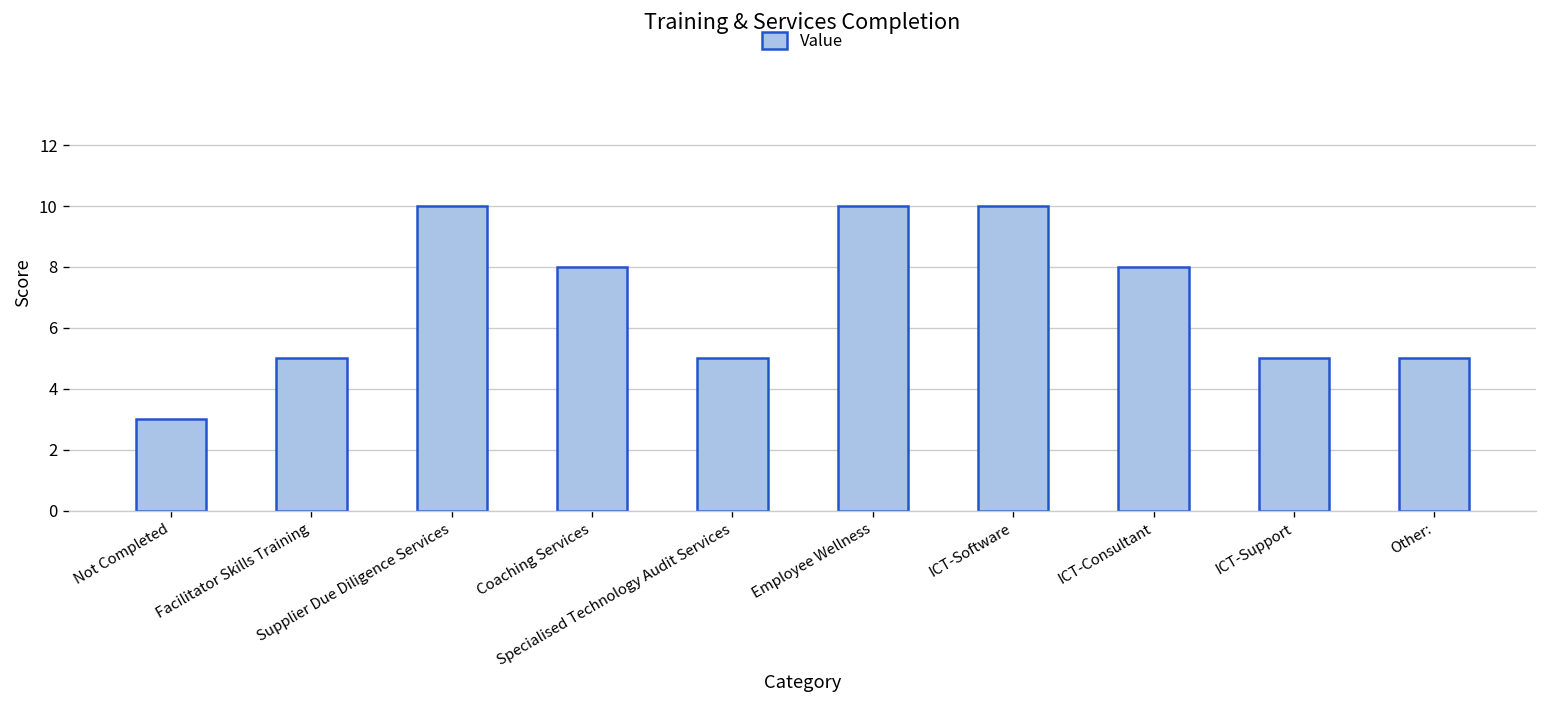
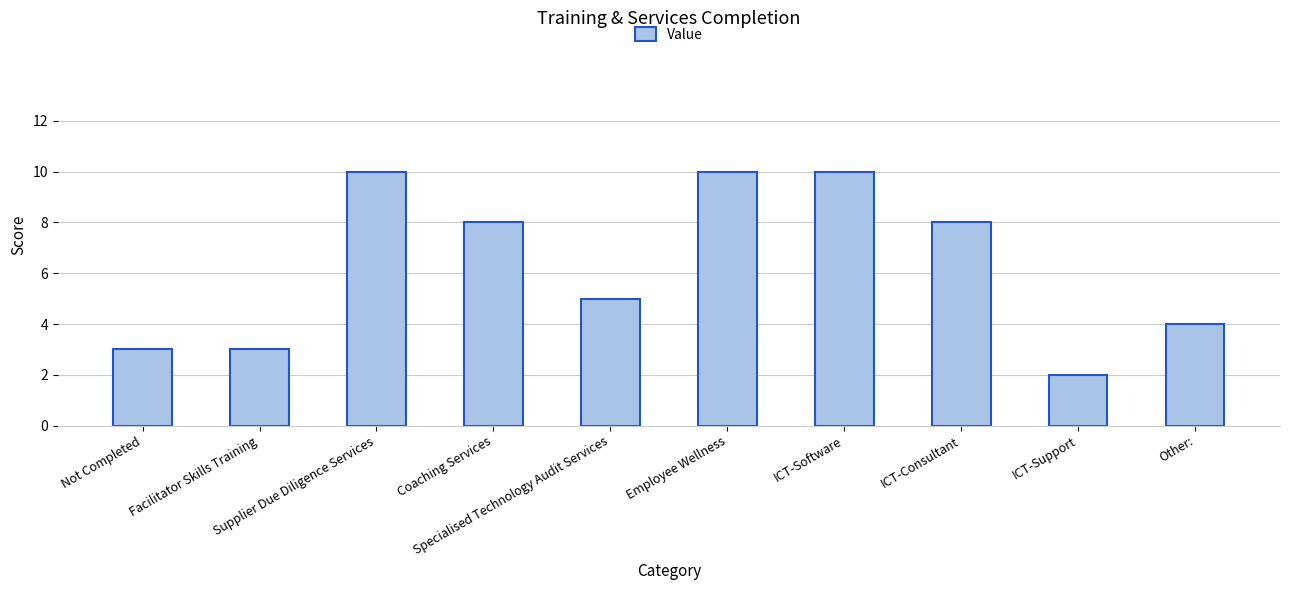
Facilitator Skills Training: 5 -> 3
ICT-Support: 5 -> 2
Other:: 5 -> 4
